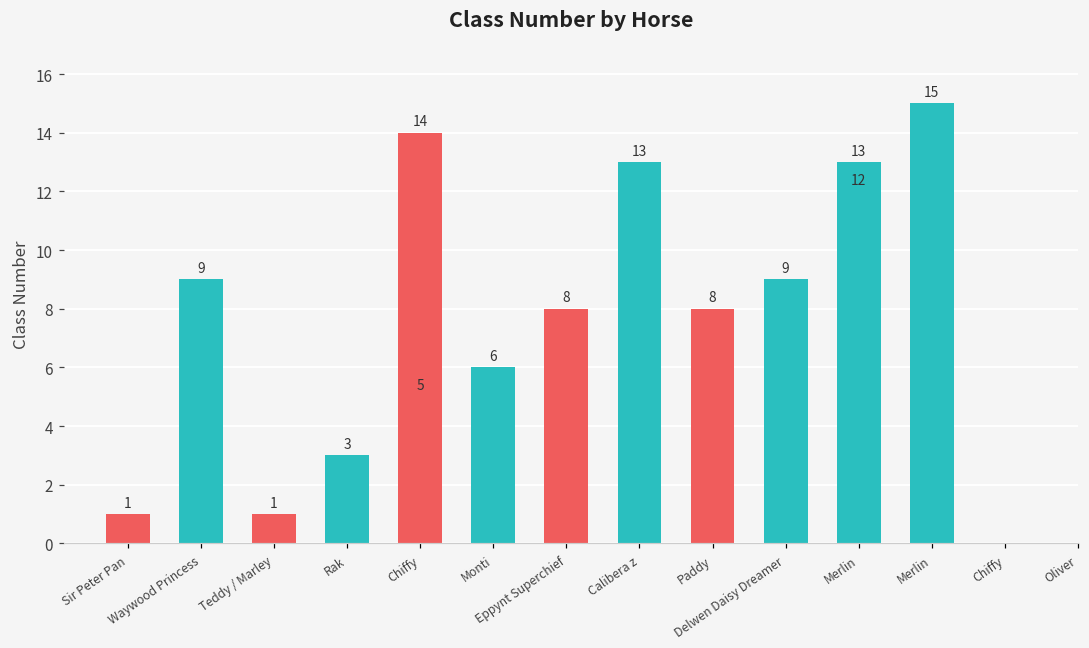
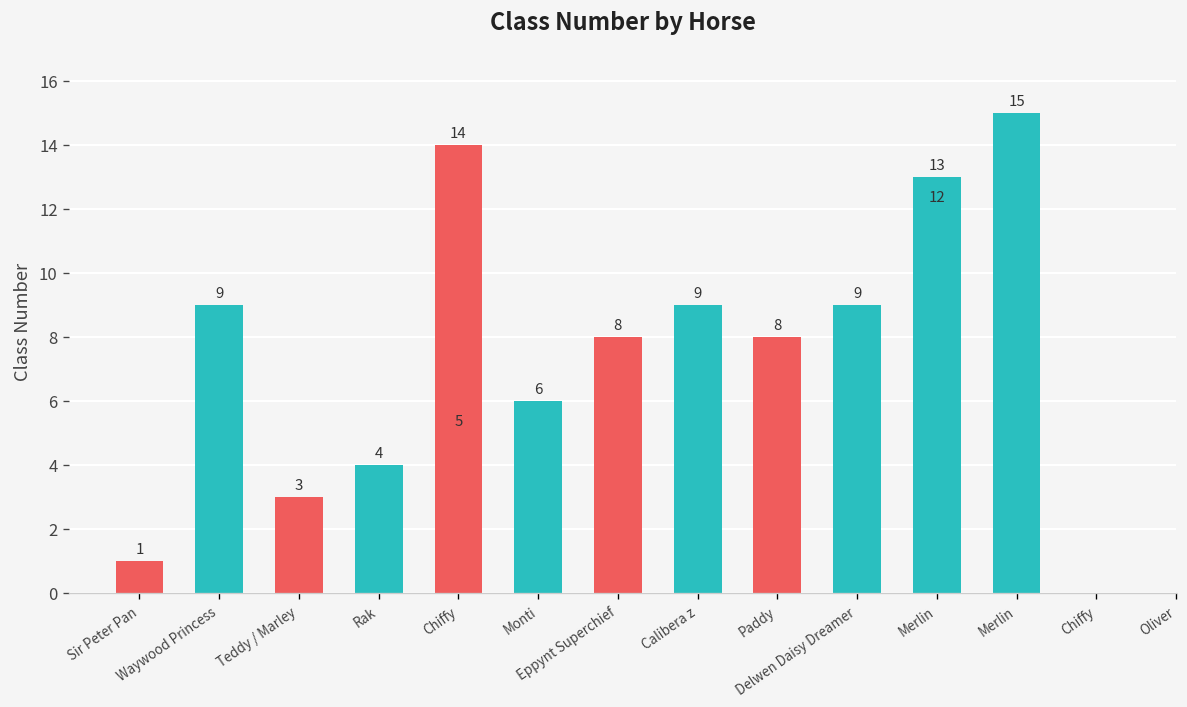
Teddy / Marley: 1 -> 3
Rak: 3 -> 4
Calibera z: 13 -> 9
